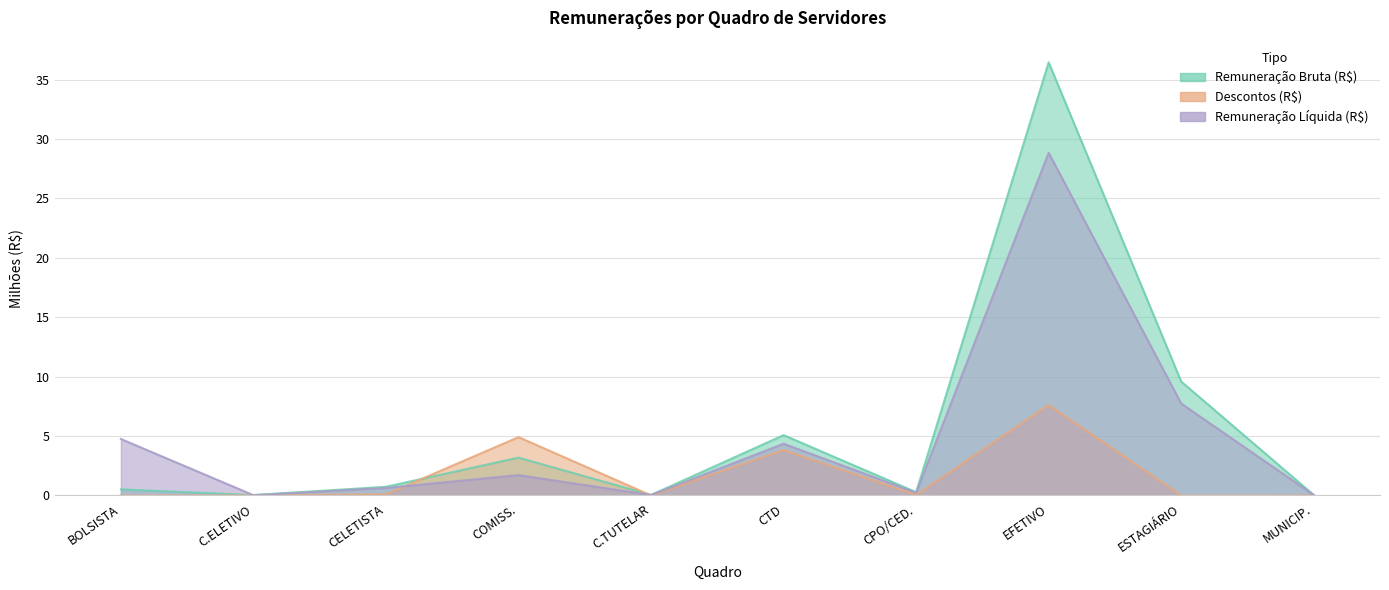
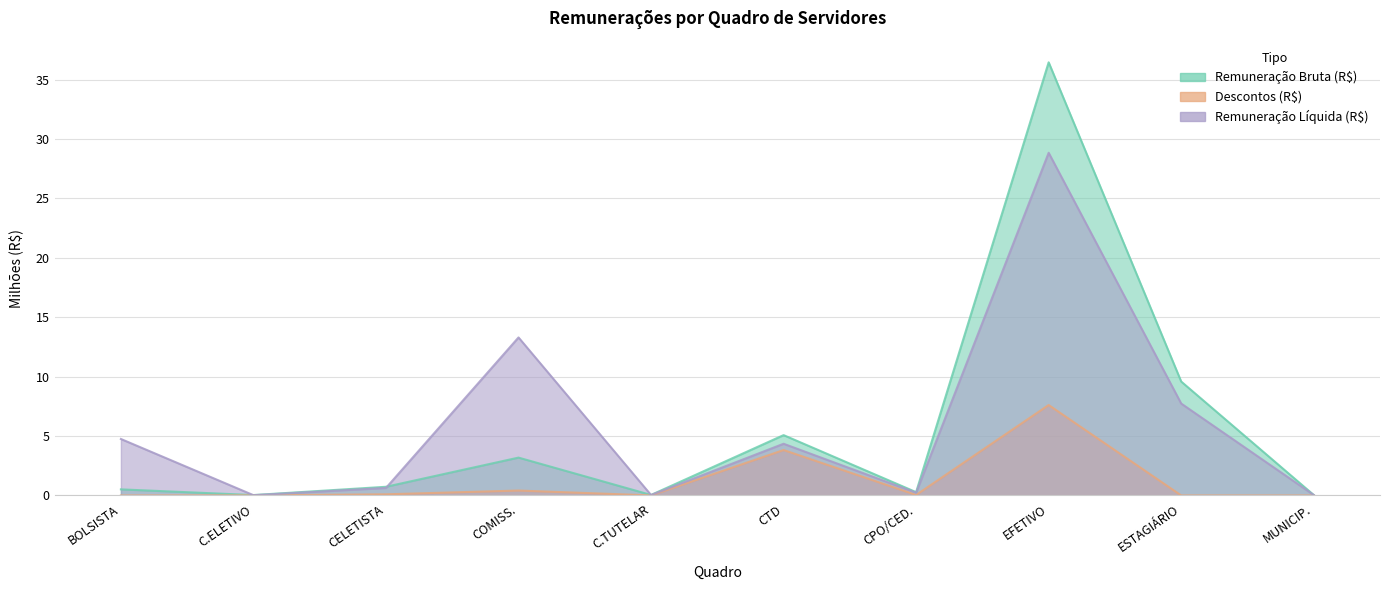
Descontos (R$), COMISS.: 4.9 -> 0.4
Remuneração Líquida (R$), COMISS.: 1.7 -> 13.3
